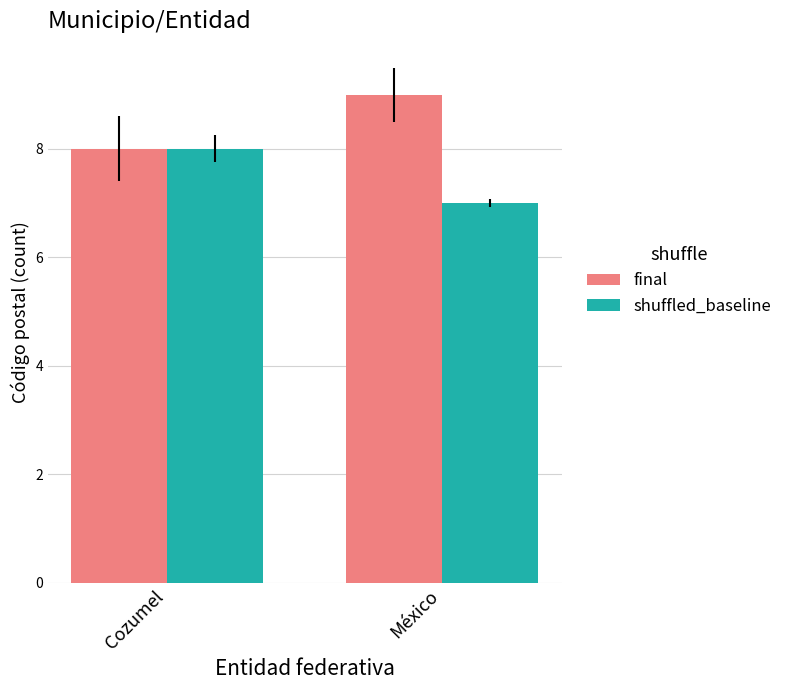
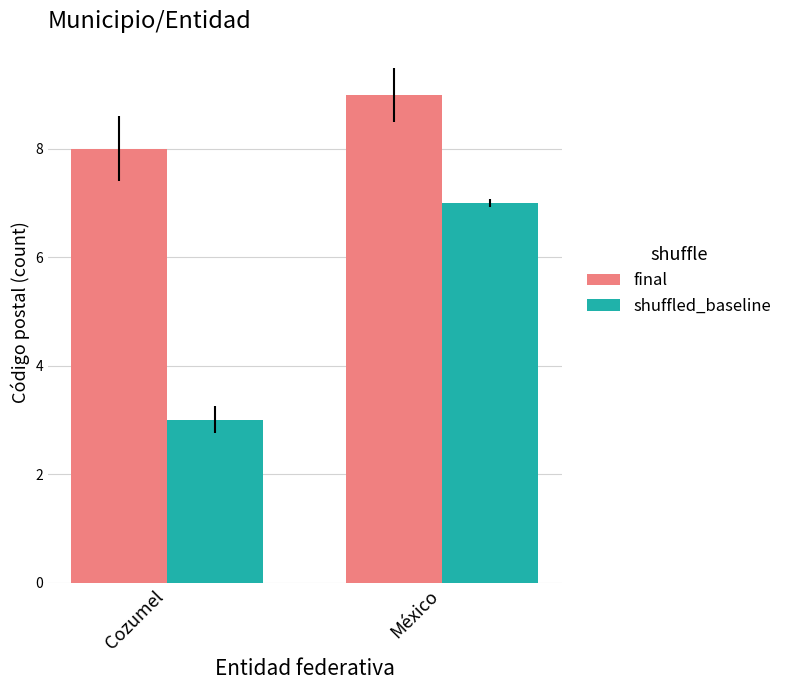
shuffled_baseline, Cozumel: 8 -> 3
